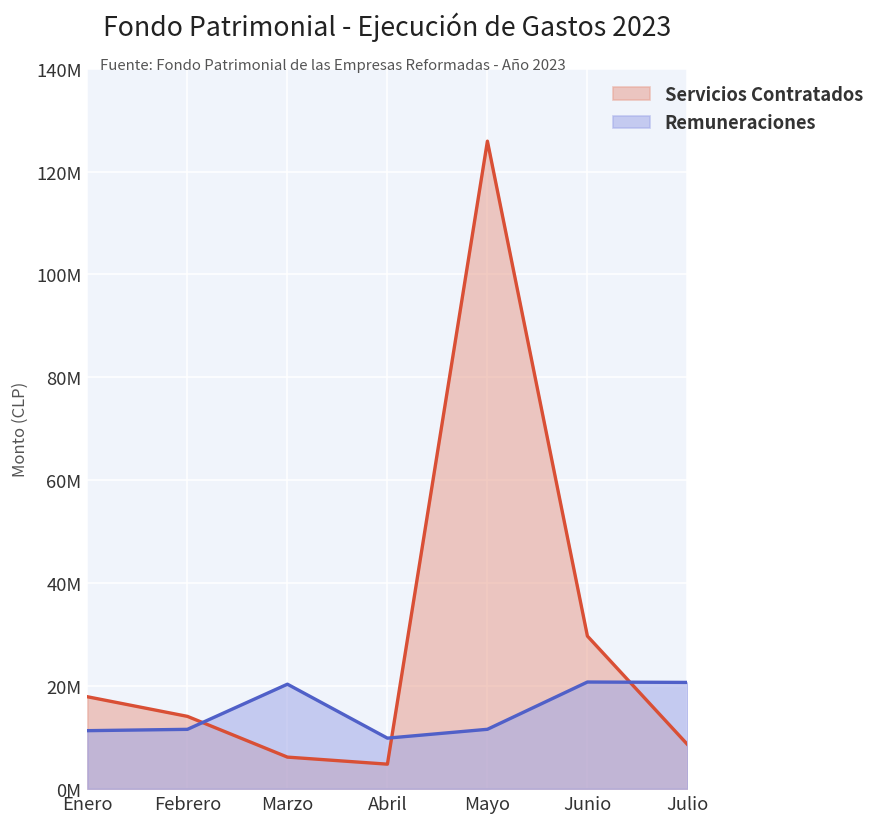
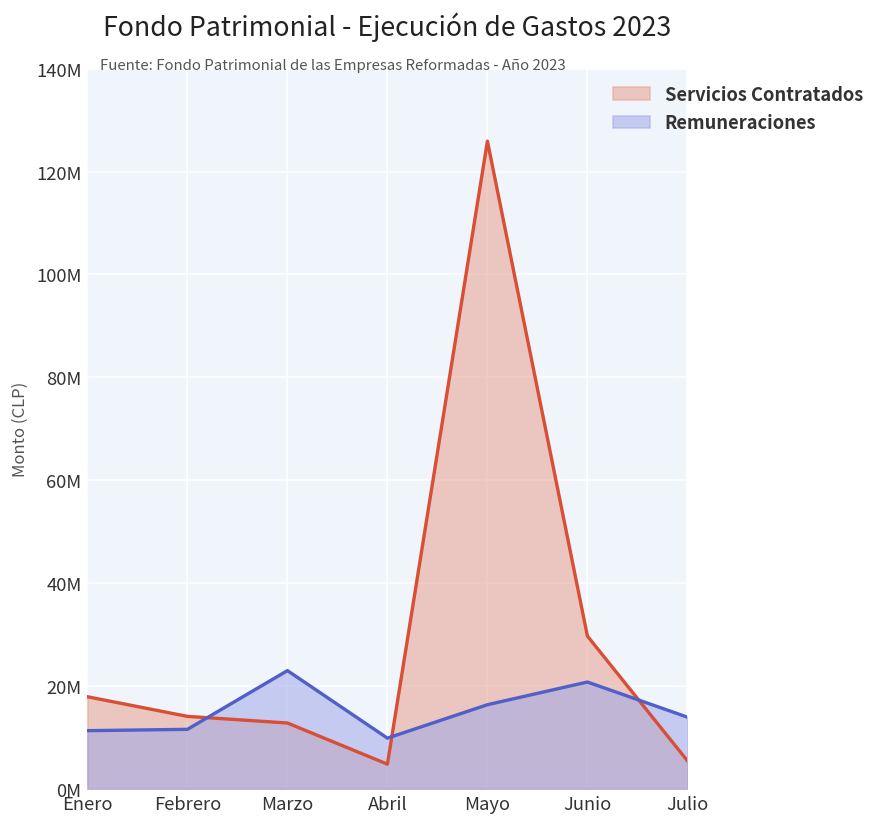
Servicios Contratados, Marzo: 6000000 -> 13000000
Remuneraciones, Marzo: 20000000 -> 23000000
Remuneraciones, Mayo: 12000000 -> 16000000
Servicios Contratados, Julio: 9000000 -> 5000000
Remuneraciones, Julio: 21000000 -> 14000000
